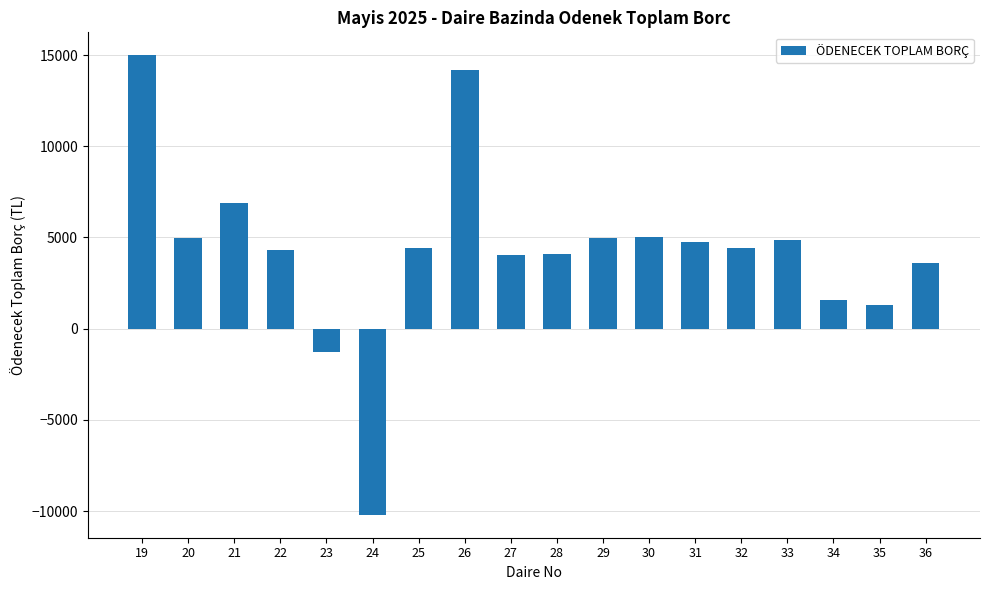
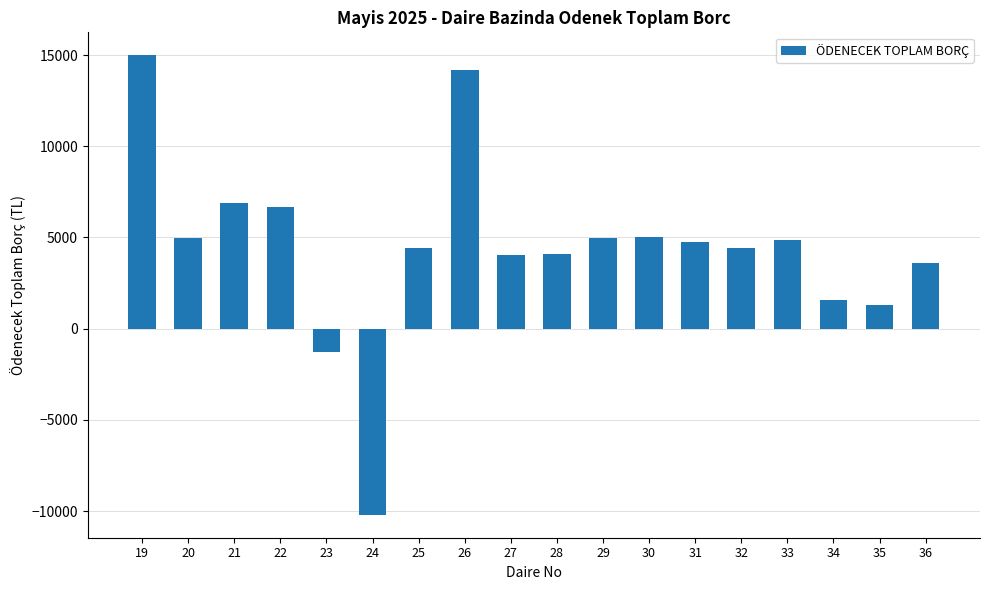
22: 4300 -> 6700
